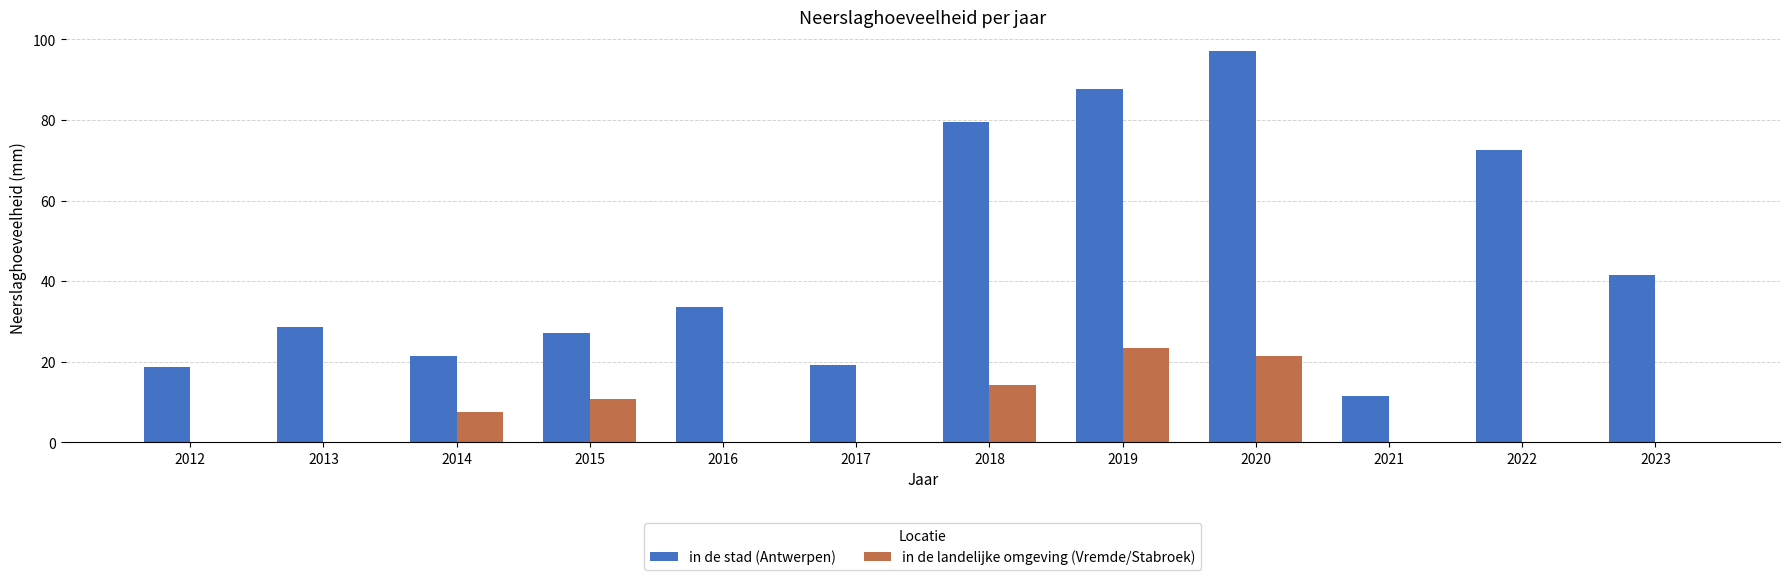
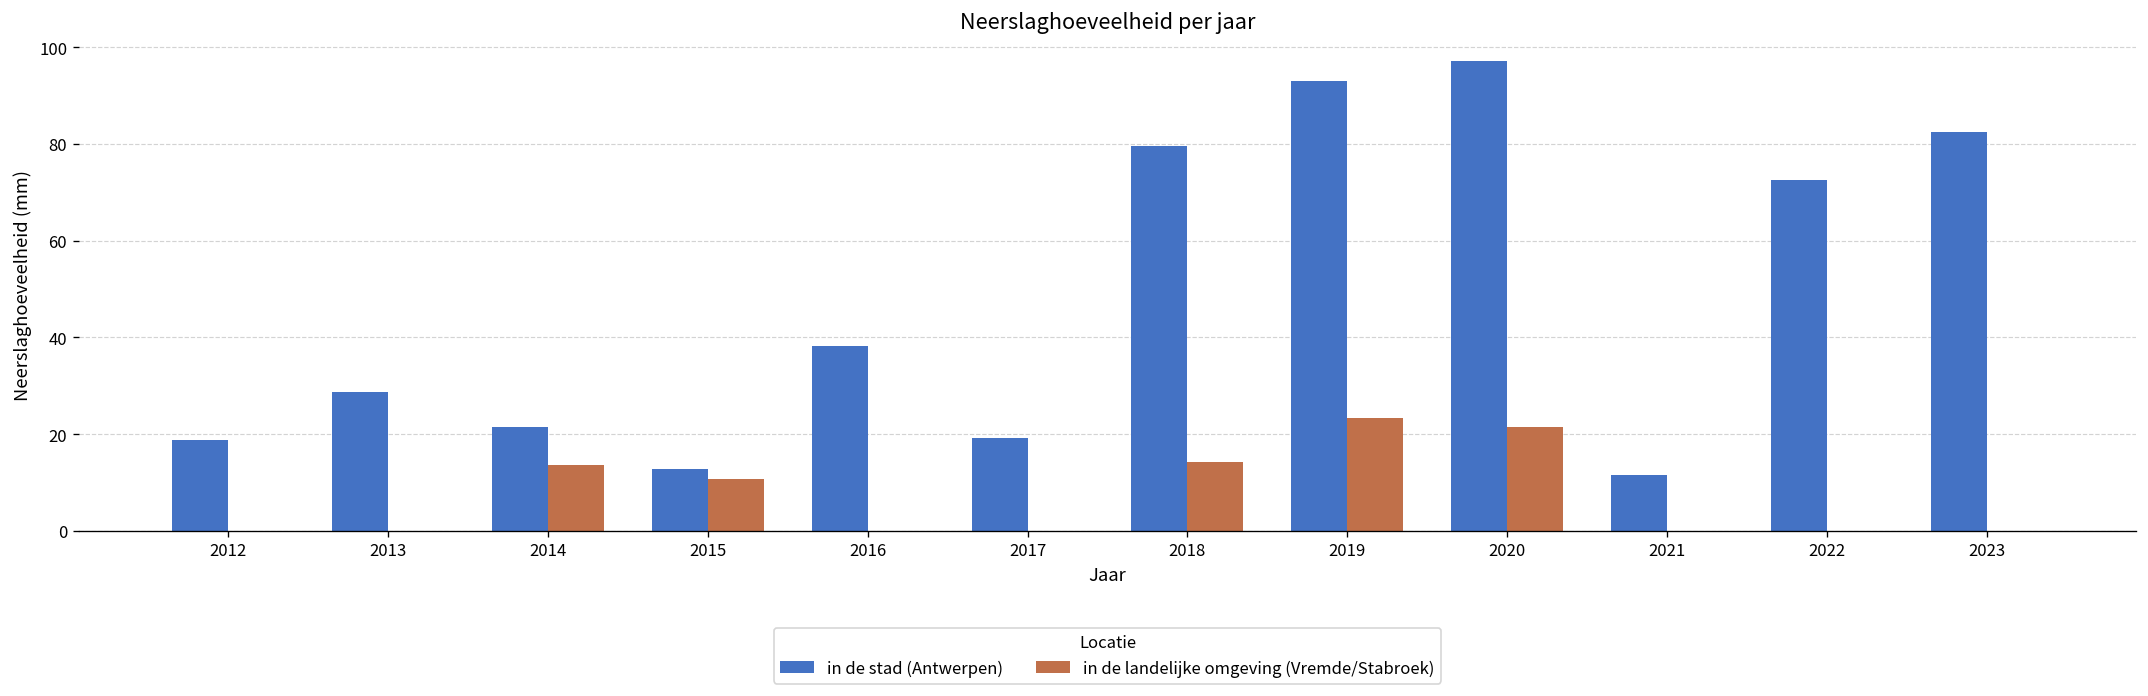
in de landelijke omgeving (Vremde/Stabroek), 2014: 8 -> 14
in de stad (Antwerpen), 2015: 27 -> 13
in de stad (Antwerpen), 2016: 34 -> 38
in de stad (Antwerpen), 2019: 88 -> 93
in de stad (Antwerpen), 2023: 42 -> 83
